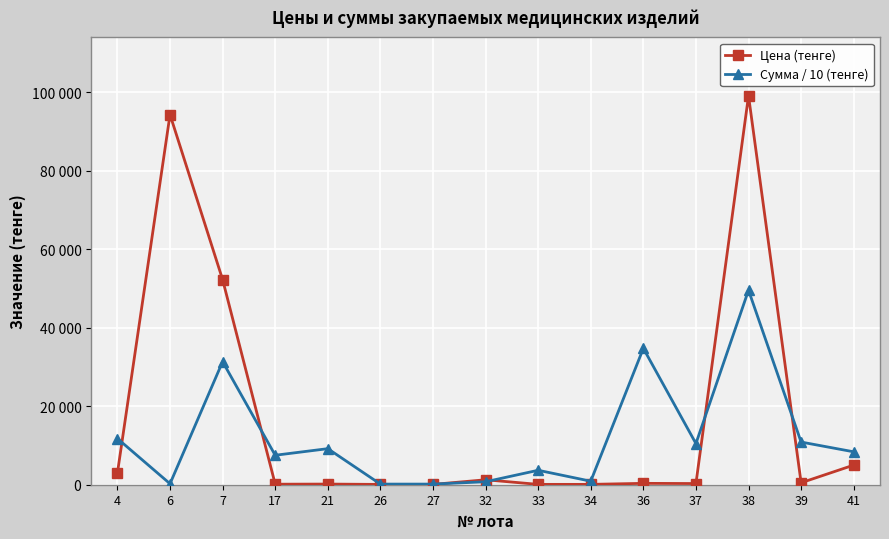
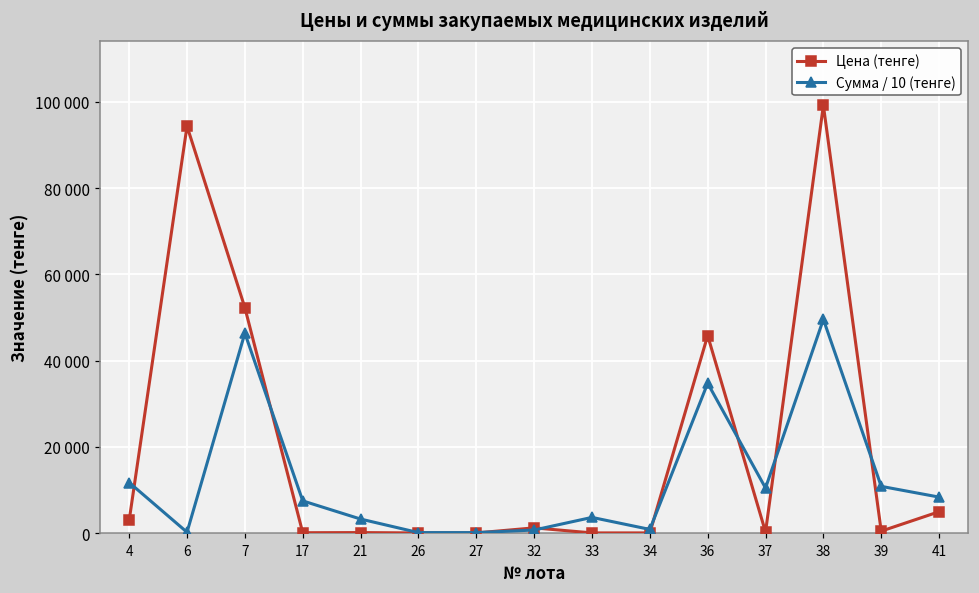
Сумма / 10 (тенге), 7: 31000 -> 46000
Сумма / 10 (тенге), 21: 9000 -> 3000
Цена (тенге), 36: 0 -> 46000
